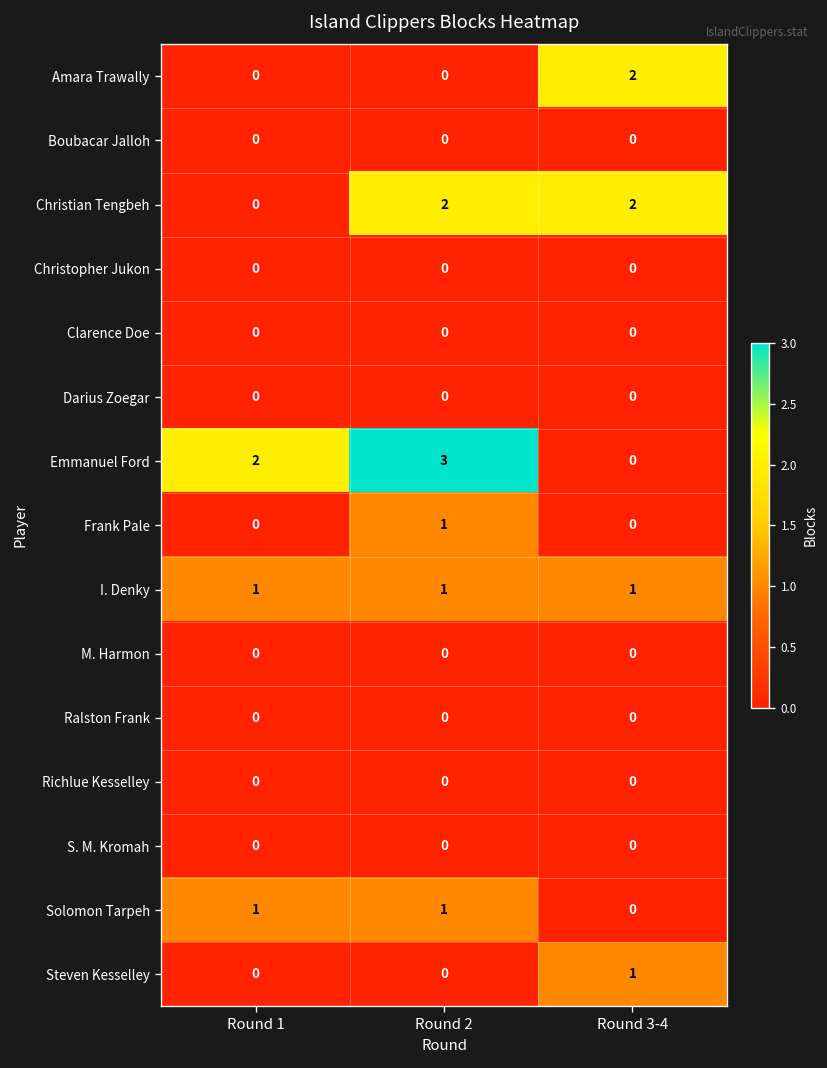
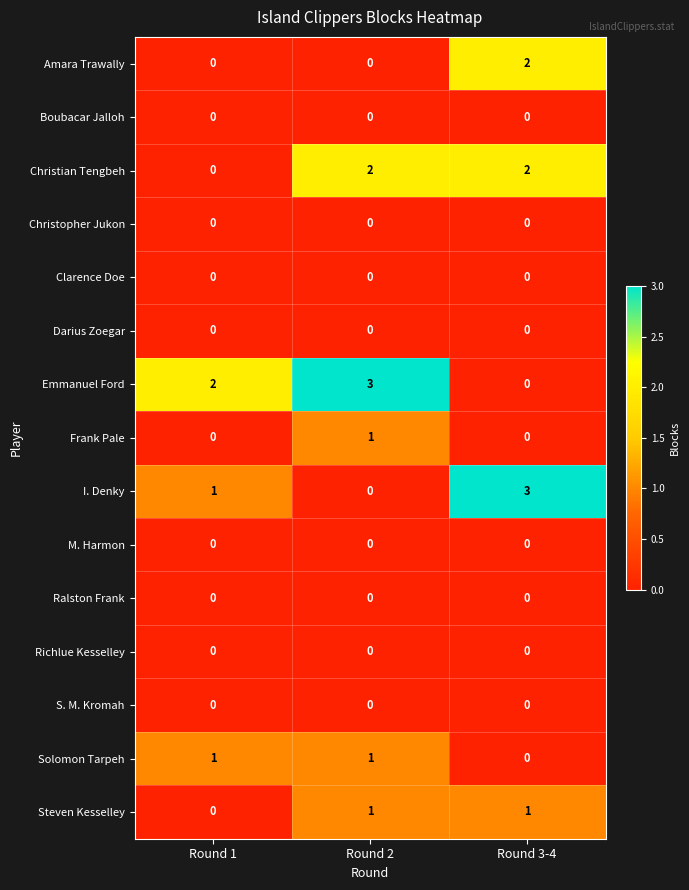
I. Denky, Round 2: 1 -> 0
I. Denky, Round 3-4: 1 -> 3
Steven Kesselley, Round 2: 0 -> 1
